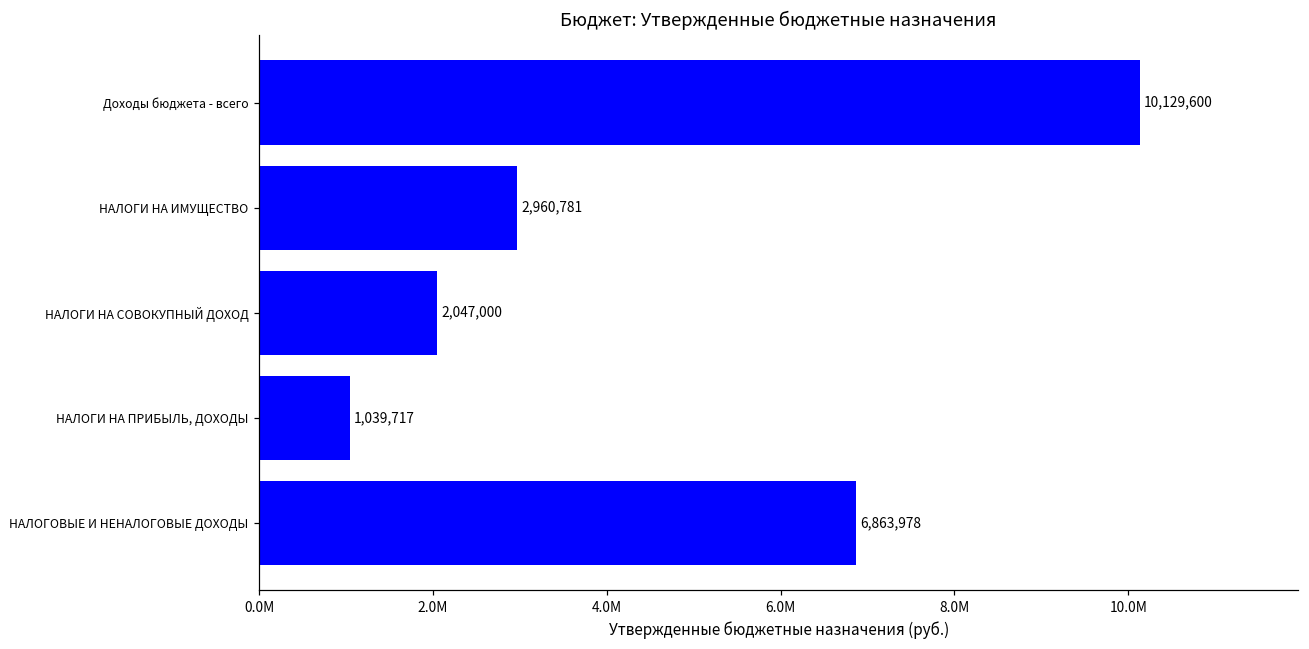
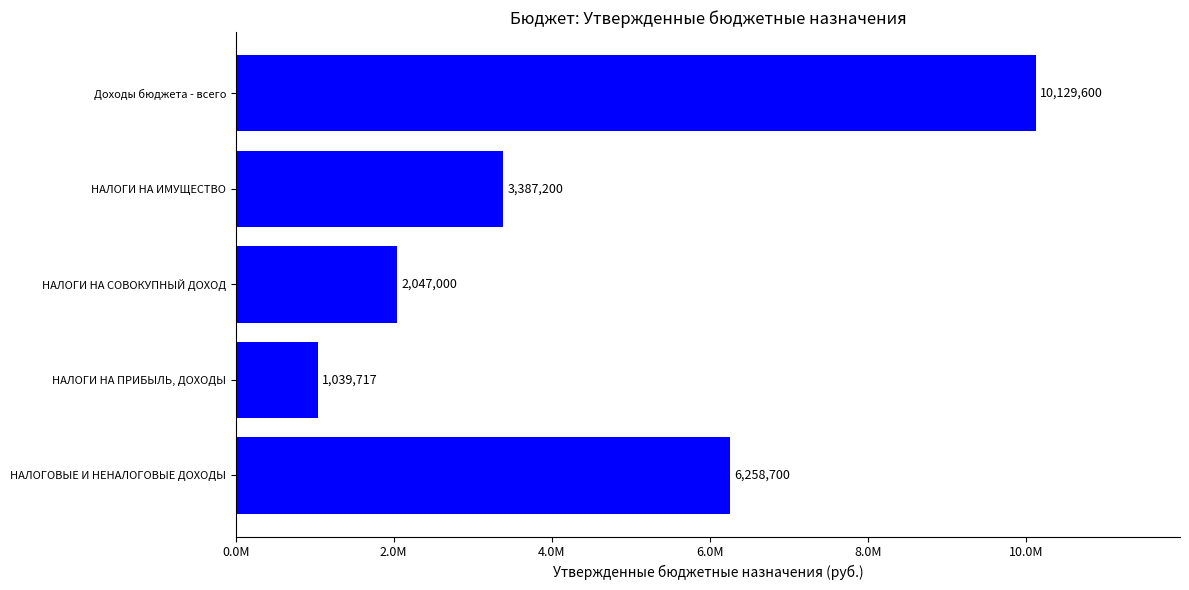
НАЛОГИ НА ИМУЩЕСТВО: 2,960,781 -> 3,387,200
НАЛОГОВЫЕ И НЕНАЛОГОВЫЕ ДОХОДЫ: 6,863,978 -> 6,258,700
